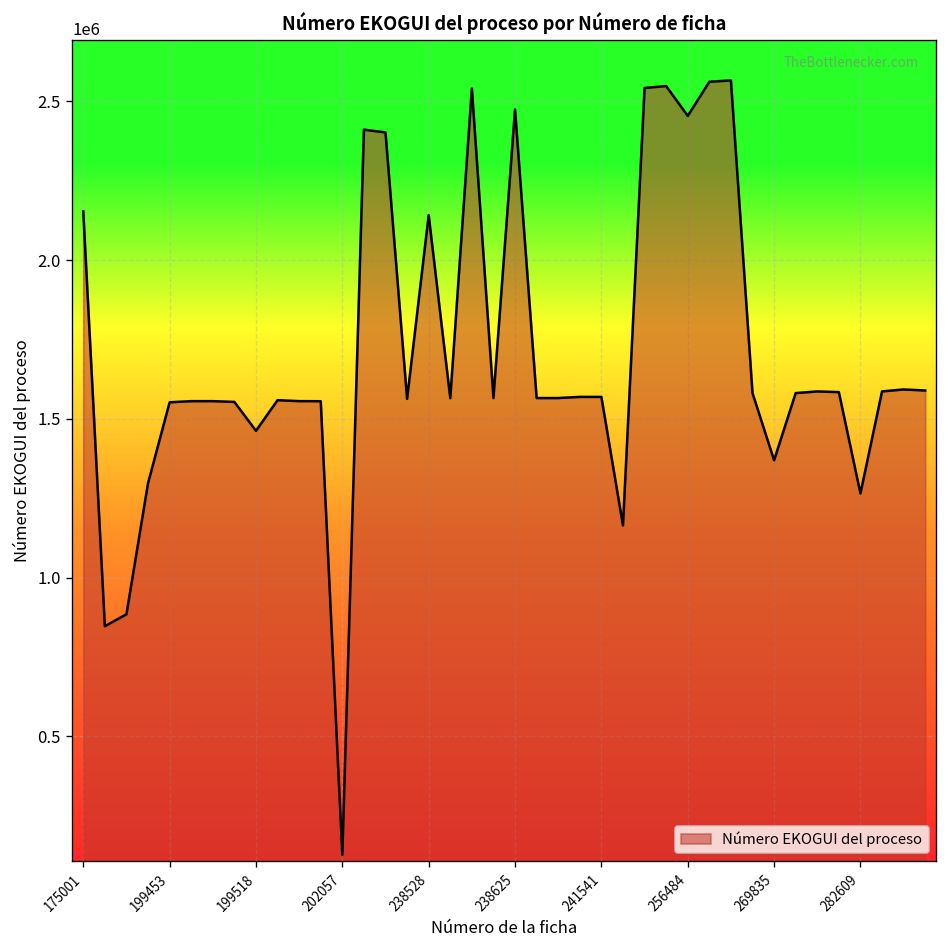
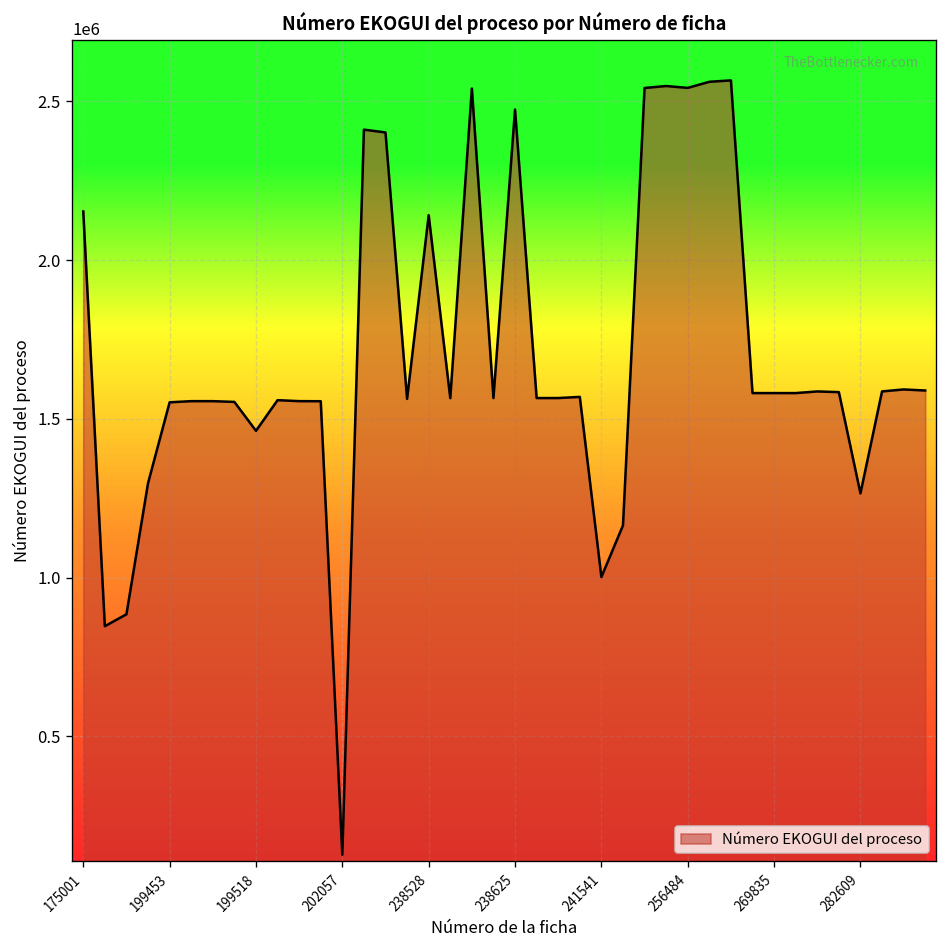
241541: 1570000 -> 1000000
256484: 2450000 -> 2540000
269835: 1370000 -> 1580000
